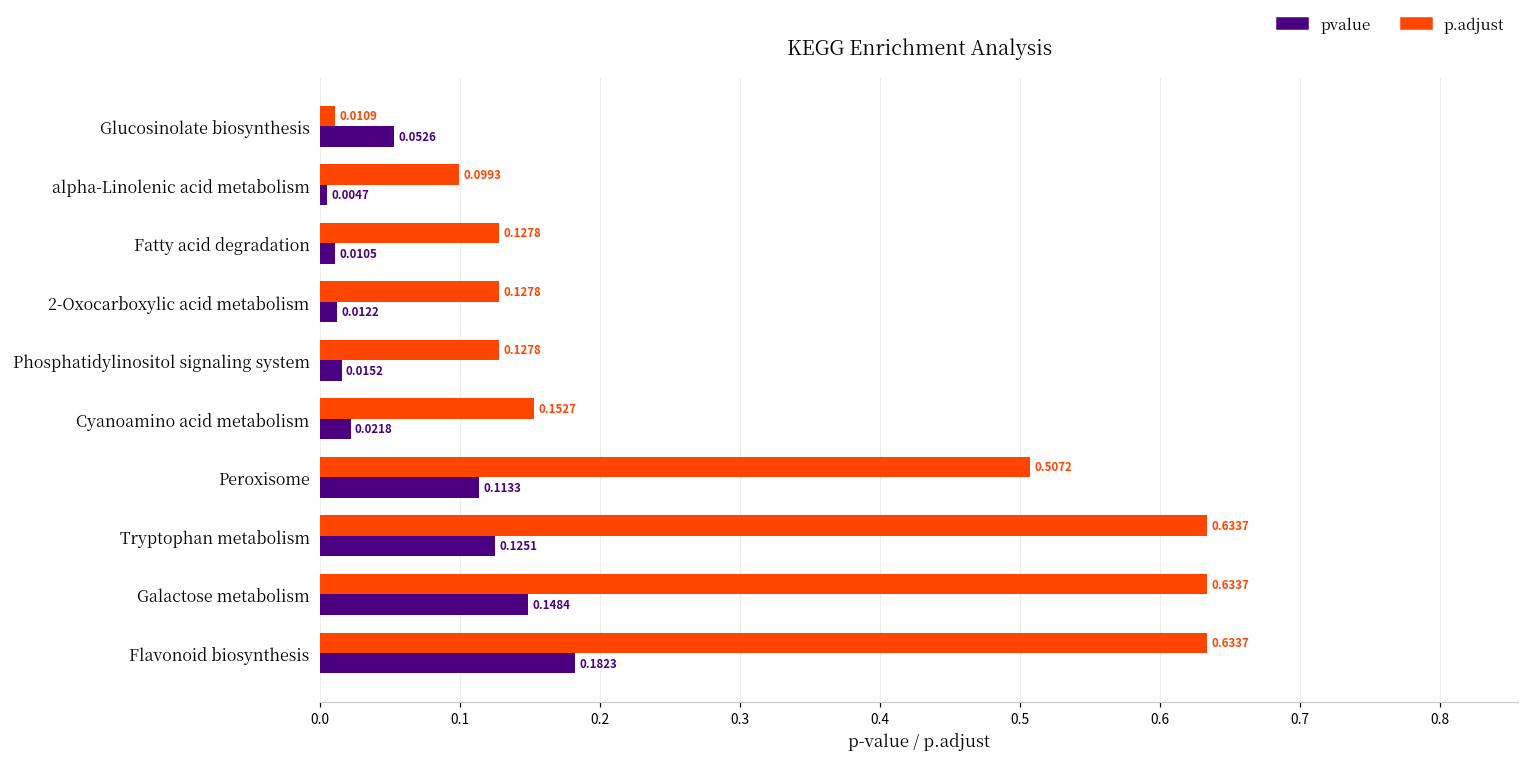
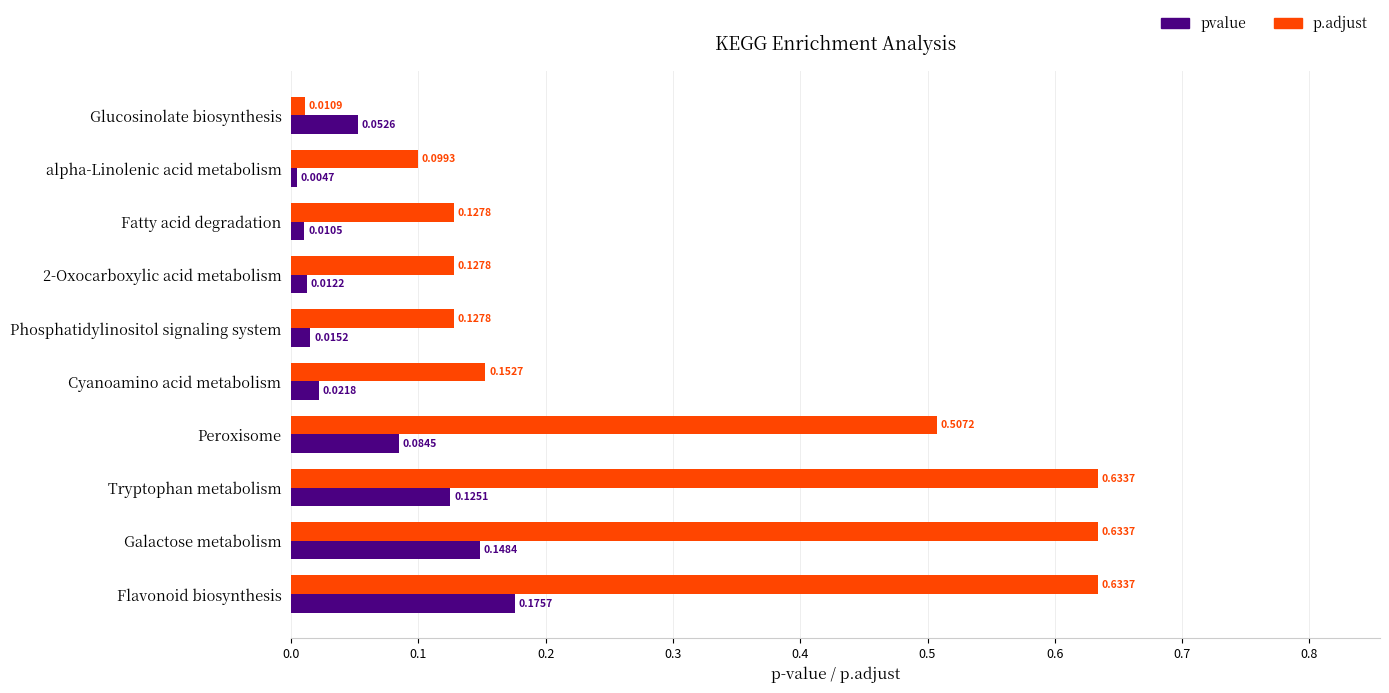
pvalue, Peroxisome: 0.1133 -> 0.0845
pvalue, Flavonoid biosynthesis: 0.1823 -> 0.1757
